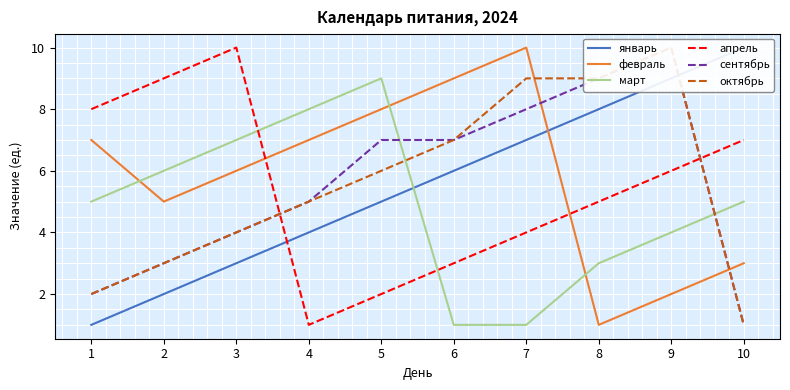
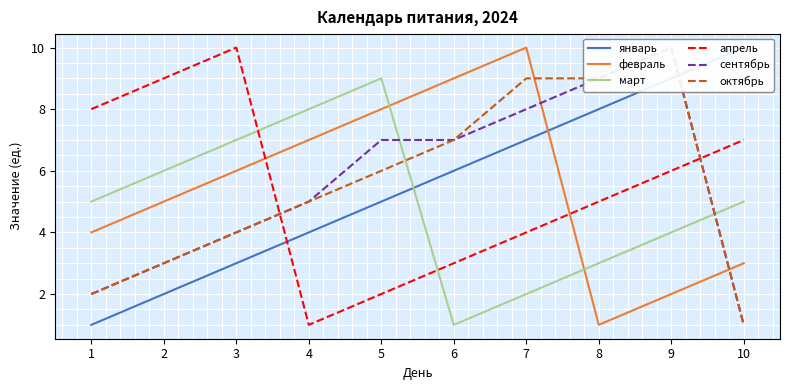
февраль, 1: 7 -> 4
март, 7: 1 -> 2
